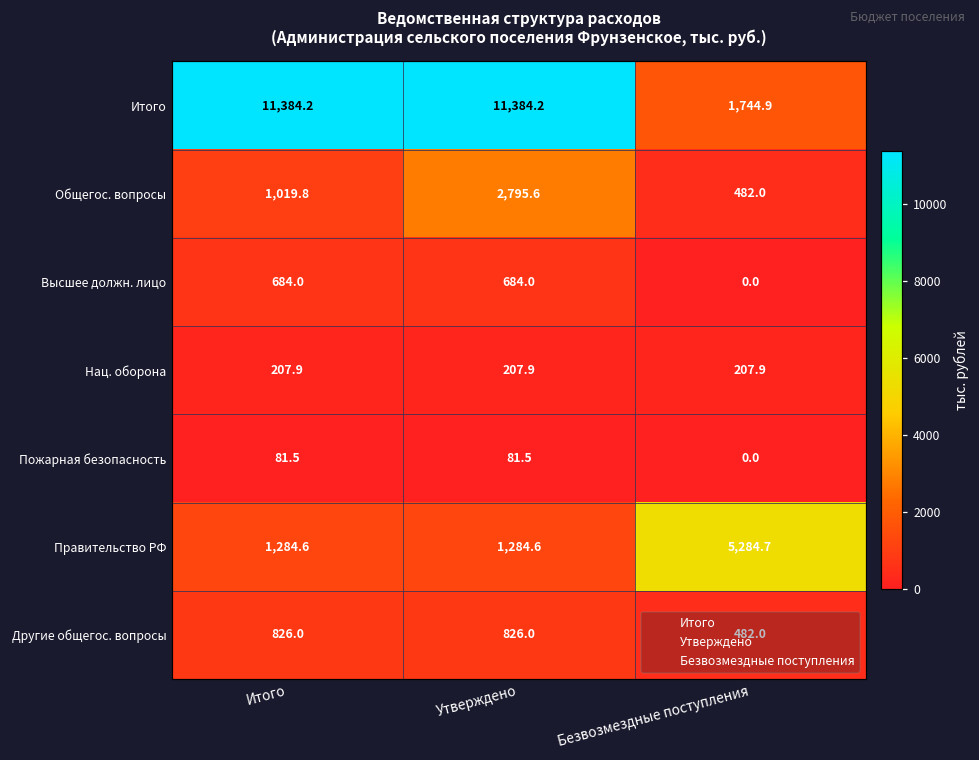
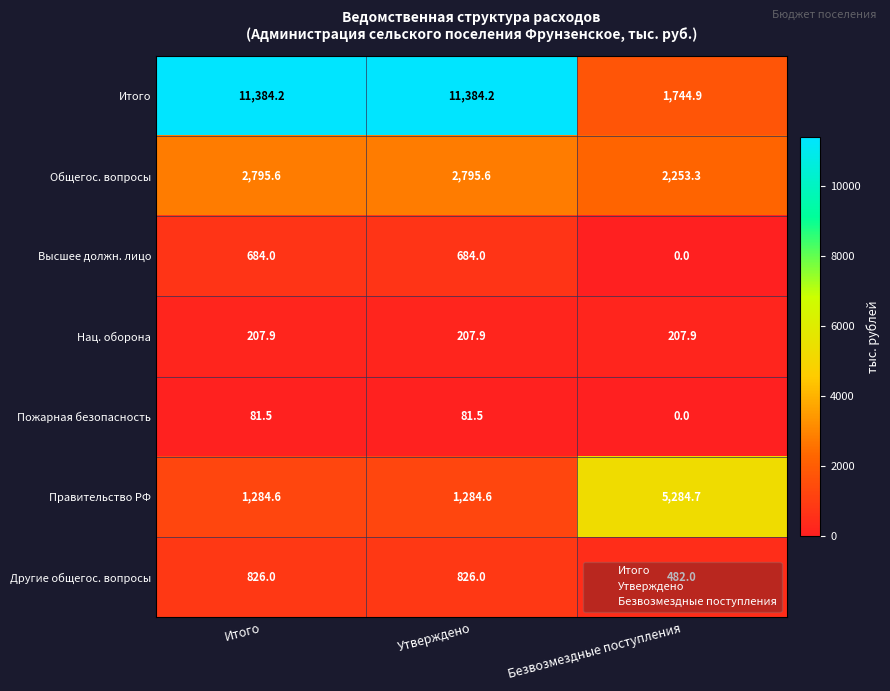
Общегос. вопросы, Итого: 1,019.8 -> 2,795.6
Общегос. вопросы, Безвозмездные поступления: 482.0 -> 2,253.3
